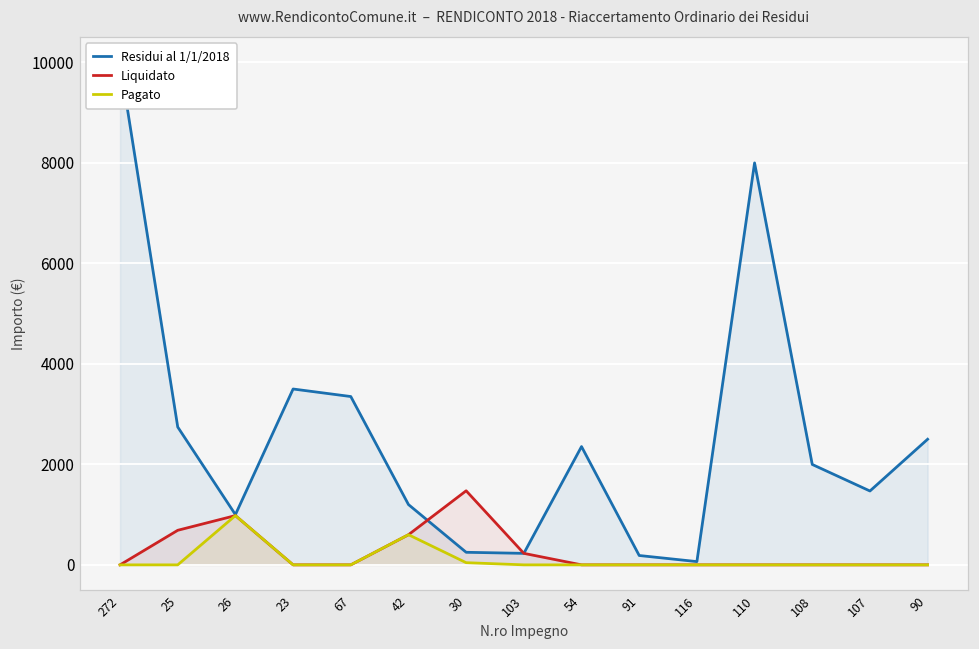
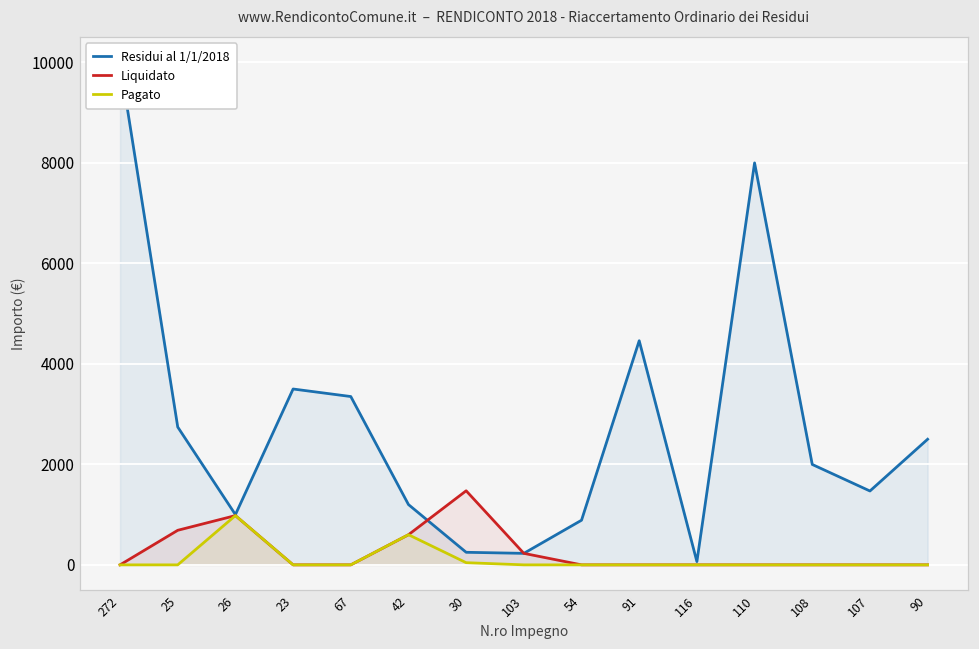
Residui al 1/1/2018, 54: 2400 -> 900
Residui al 1/1/2018, 91: 200 -> 4500
